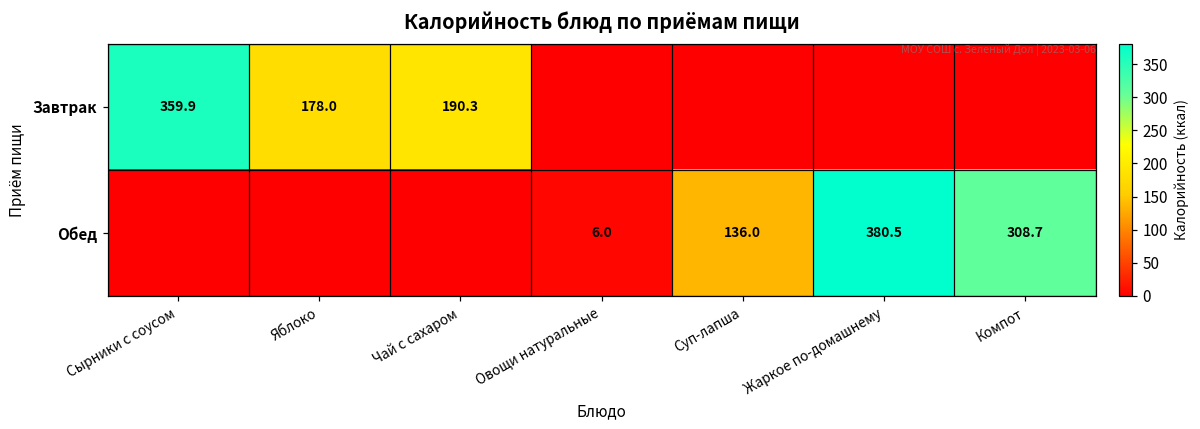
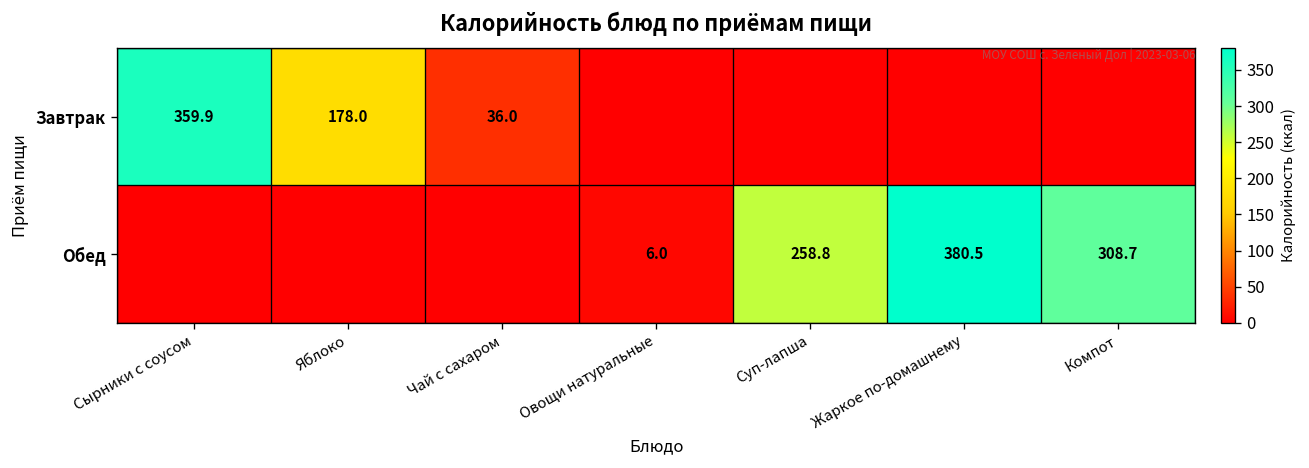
Завтрак, Чай с сахаром: 190.3 -> 36.0
Обед, Суп-лапша: 136.0 -> 258.8
